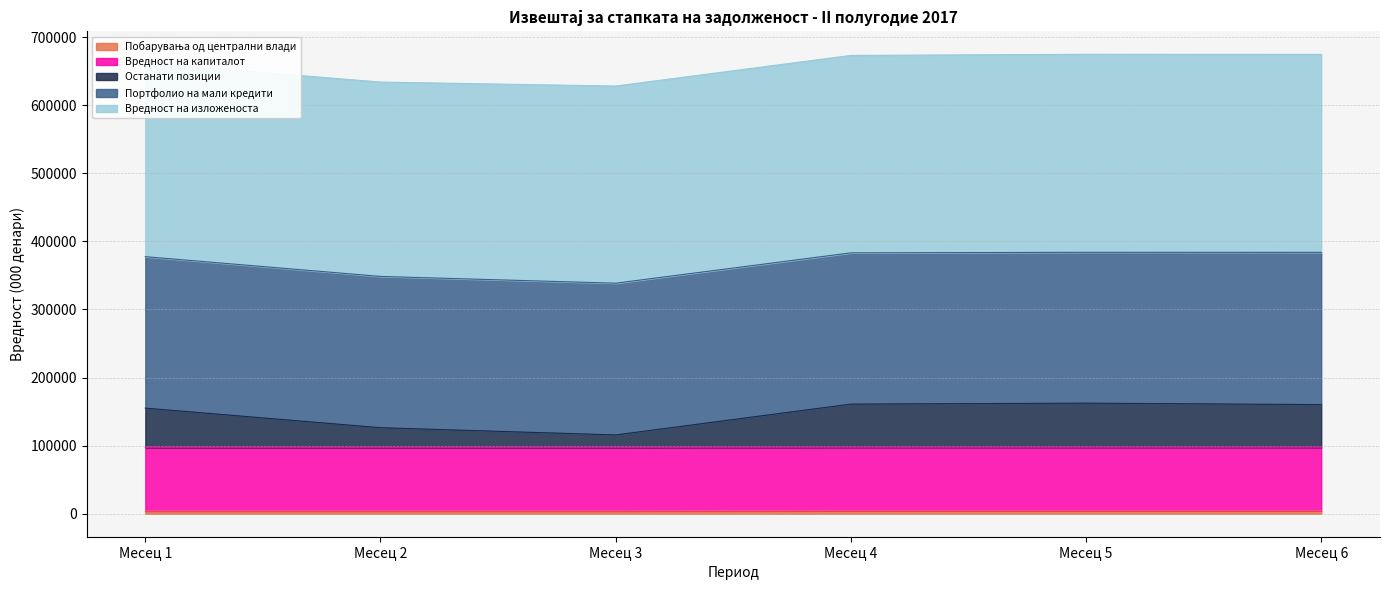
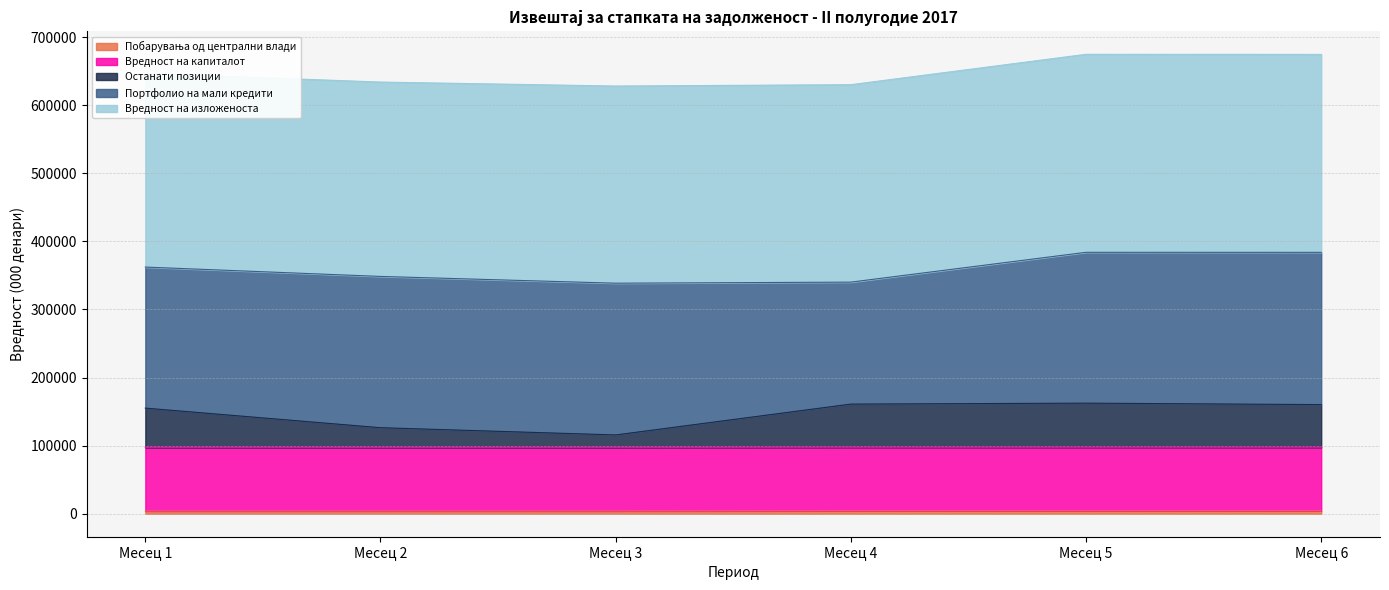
Портфолио на мали кредити, Месец 1: 220000 -> 210000
Портфолио на мали кредити, Месец 4: 220000 -> 180000
